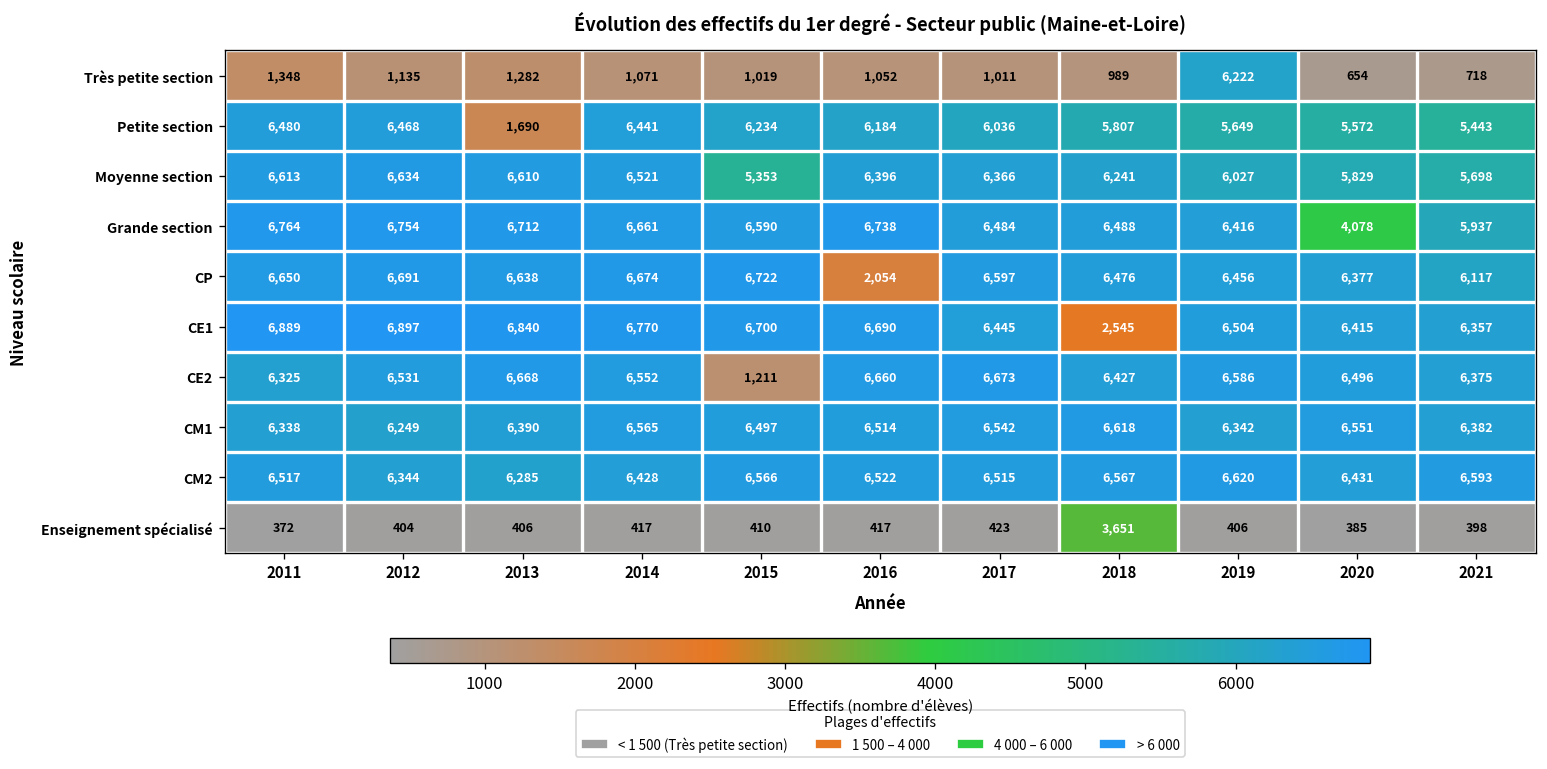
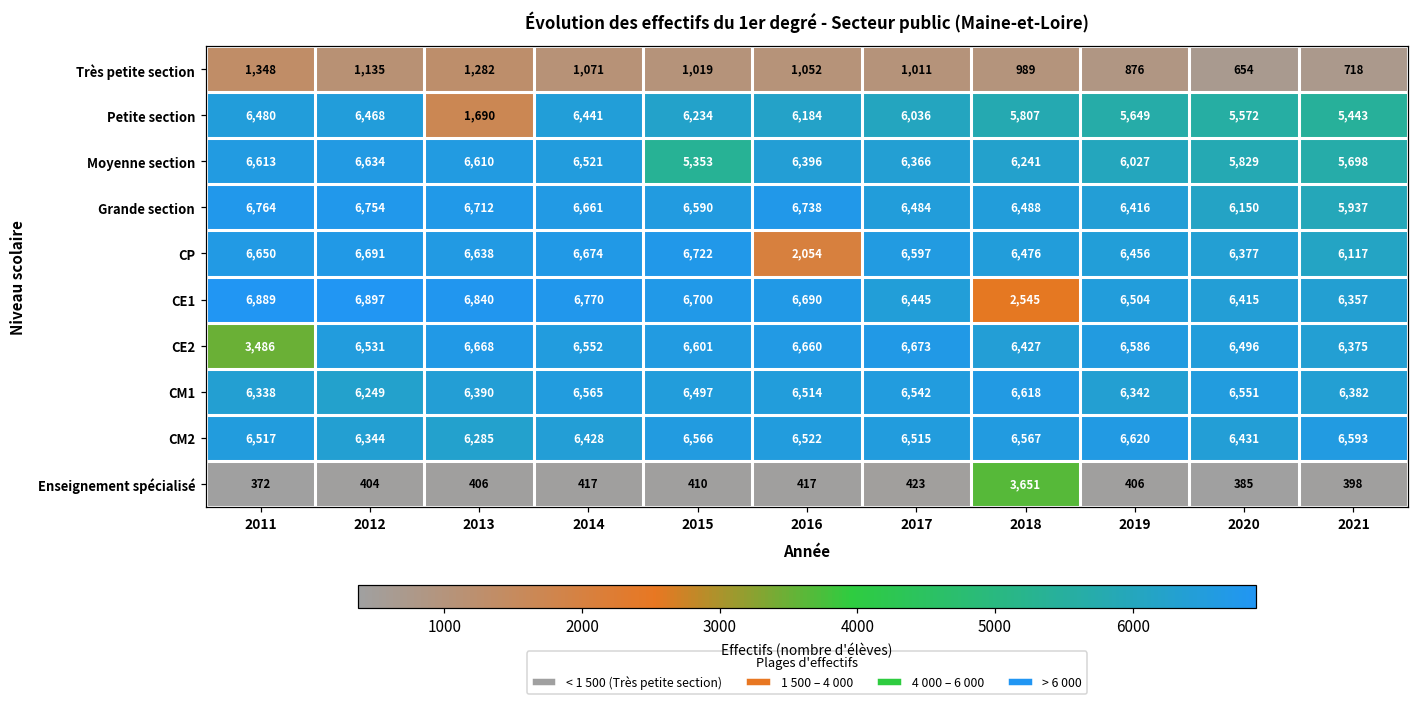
Très petite section, 2019: 6,222 -> 876
Grande section, 2020: 4,078 -> 6,150
CE2, 2011: 6,325 -> 3,486
CE2, 2015: 1,211 -> 6,601
